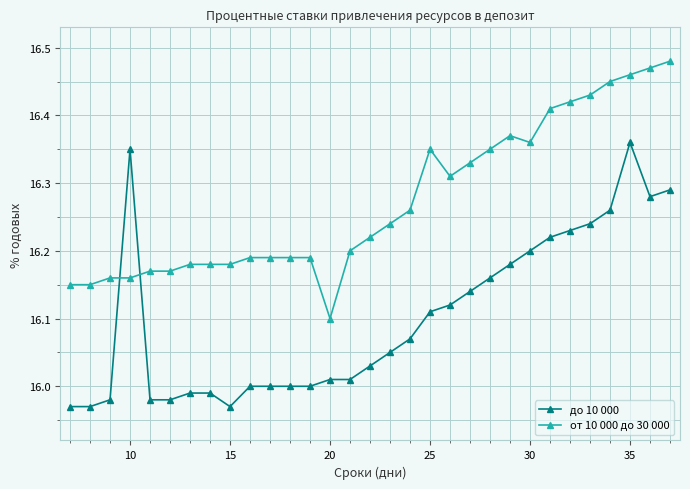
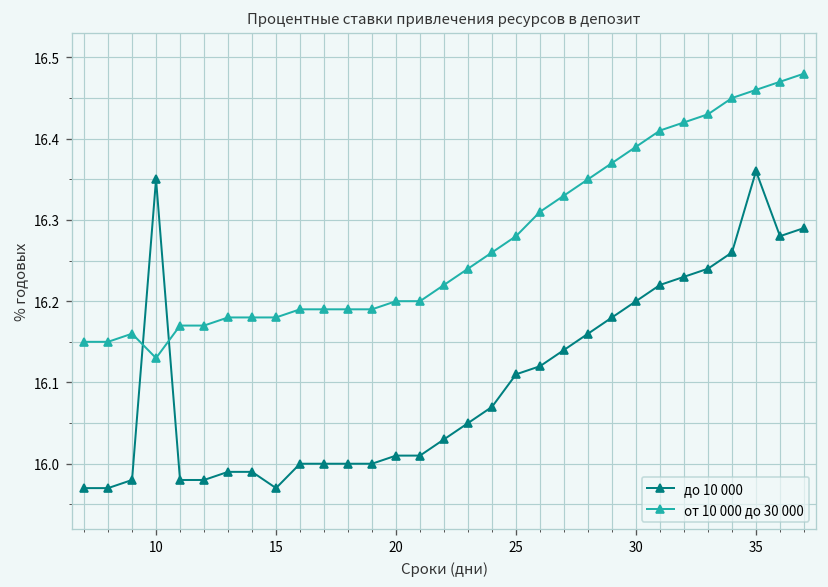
от 10 000 до 30 000, 10: 16.16 -> 16.13
от 10 000 до 30 000, 20: 16.1 -> 16.2
от 10 000 до 30 000, 25: 16.35 -> 16.28
от 10 000 до 30 000, 30: 16.36 -> 16.39
